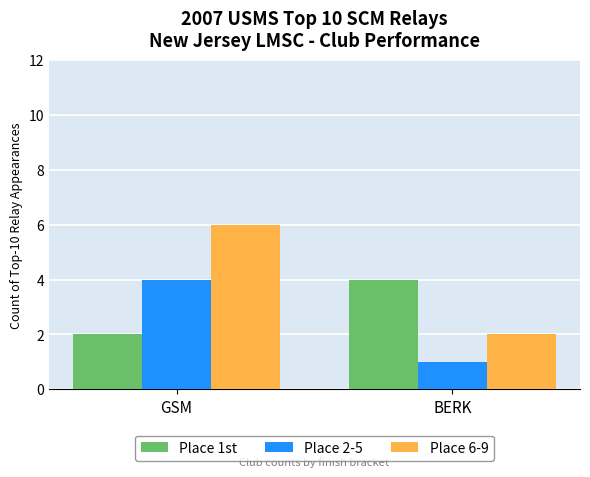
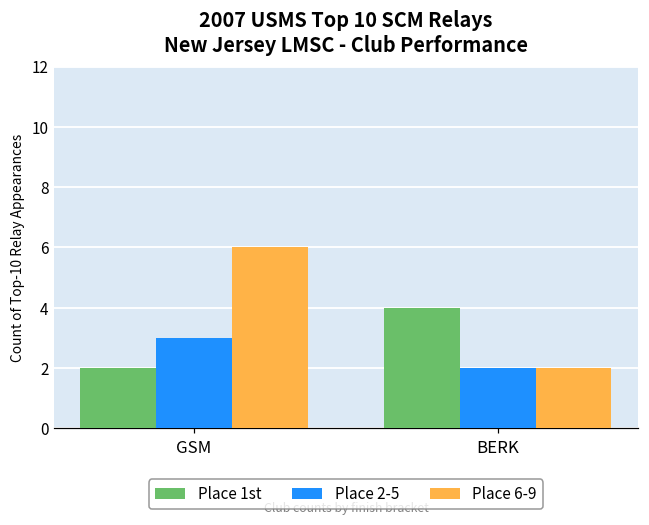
Place 2-5, GSM: 4 -> 3
Place 2-5, BERK: 1 -> 2
